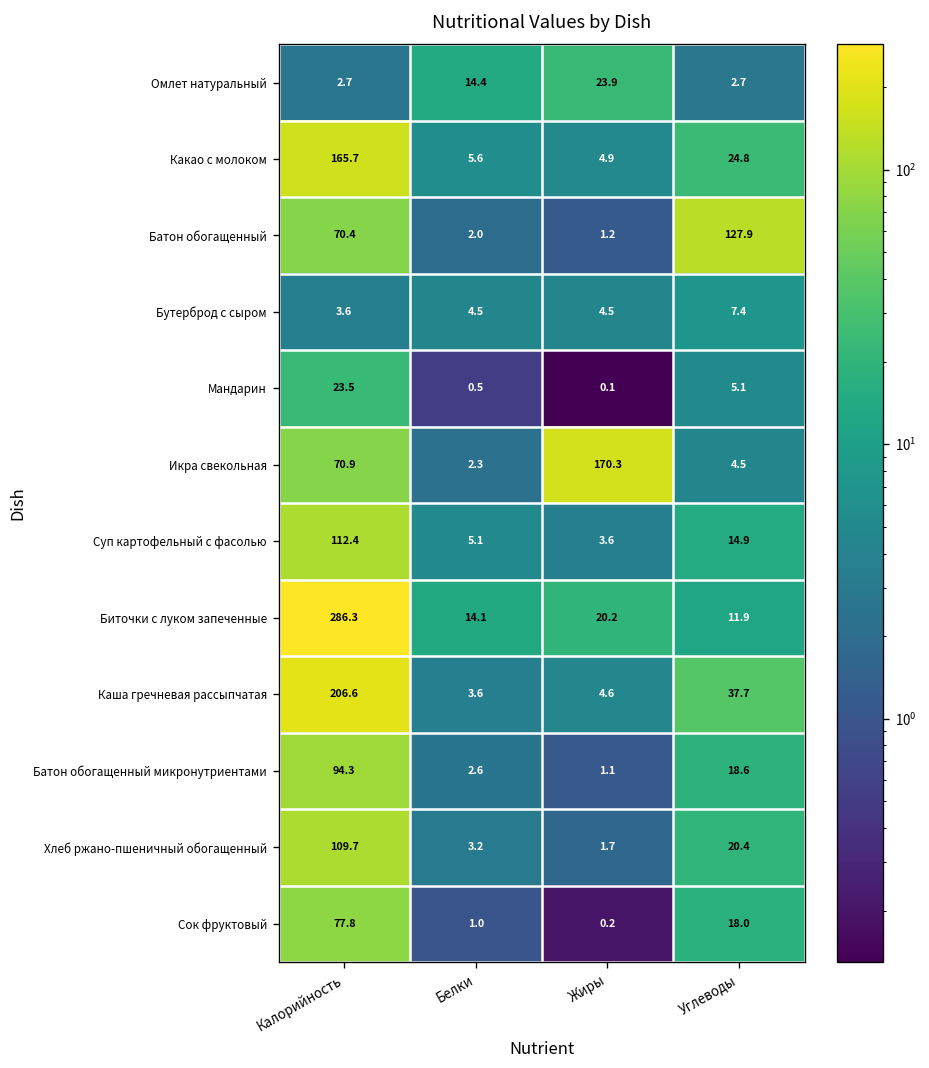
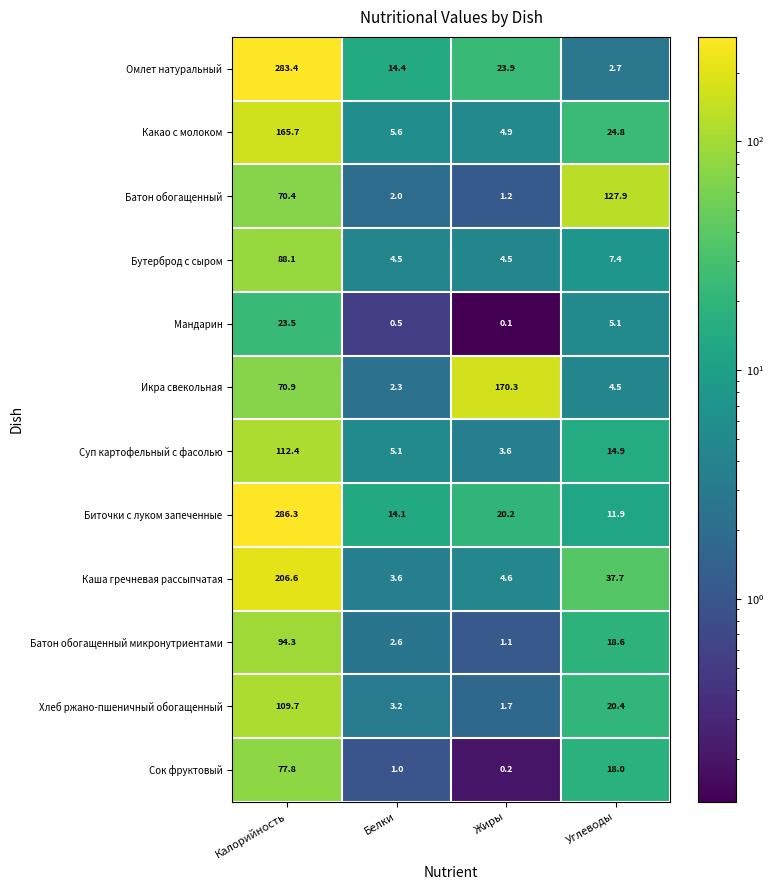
Омлет натуральный, Калорийность: 2.7 -> 283.4
Бутерброд с сыром, Калорийность: 3.6 -> 88.1
